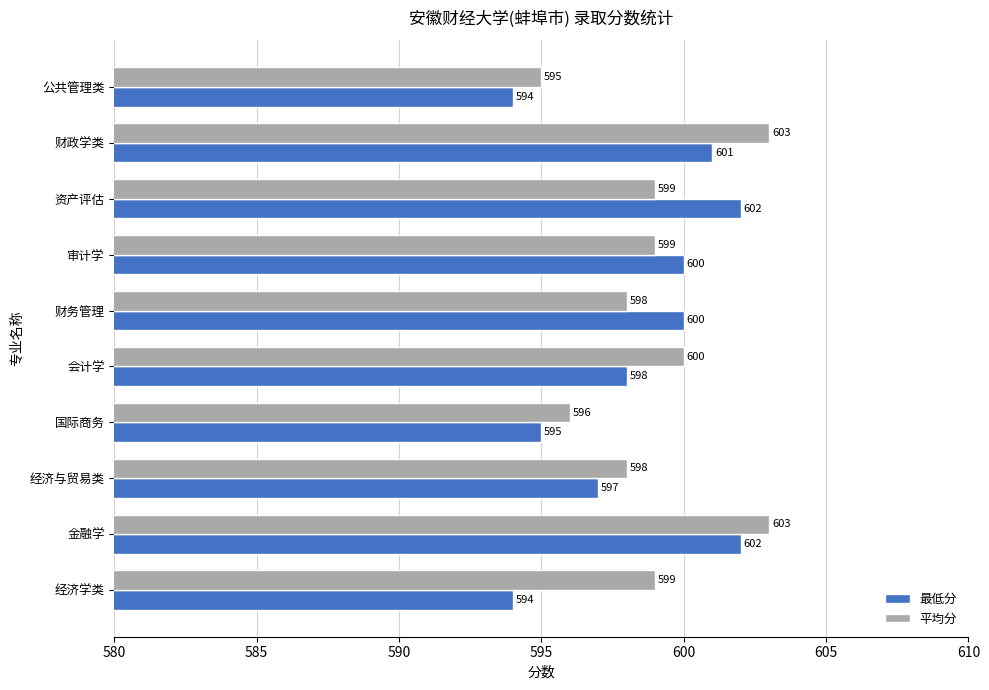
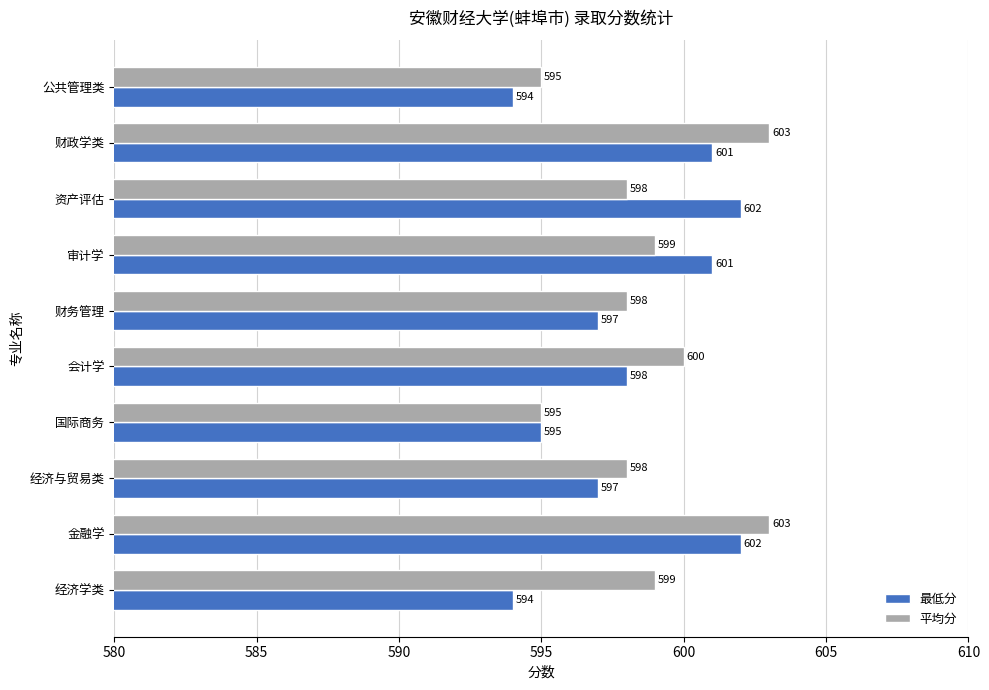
平均分, 资产评估: 599 -> 598
最低分, 审计学: 600 -> 601
最低分, 财务管理: 600 -> 597
平均分, 国际商务: 596 -> 595
